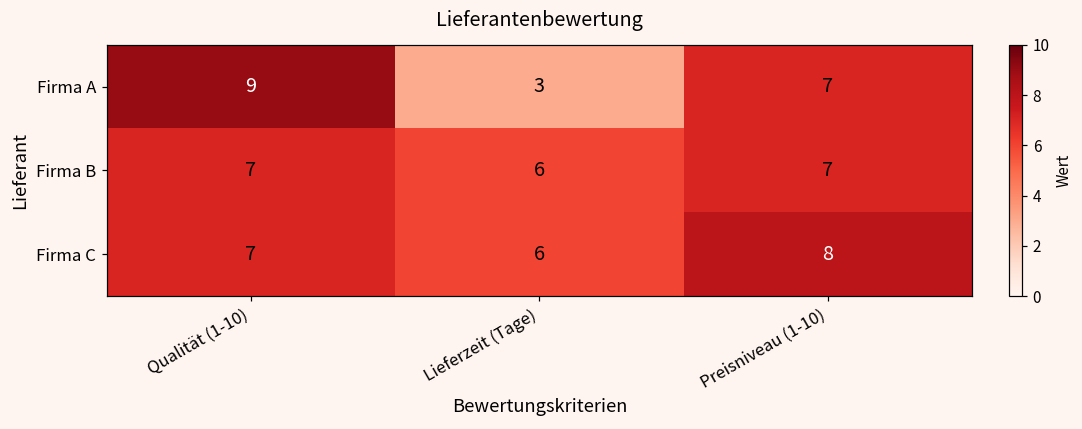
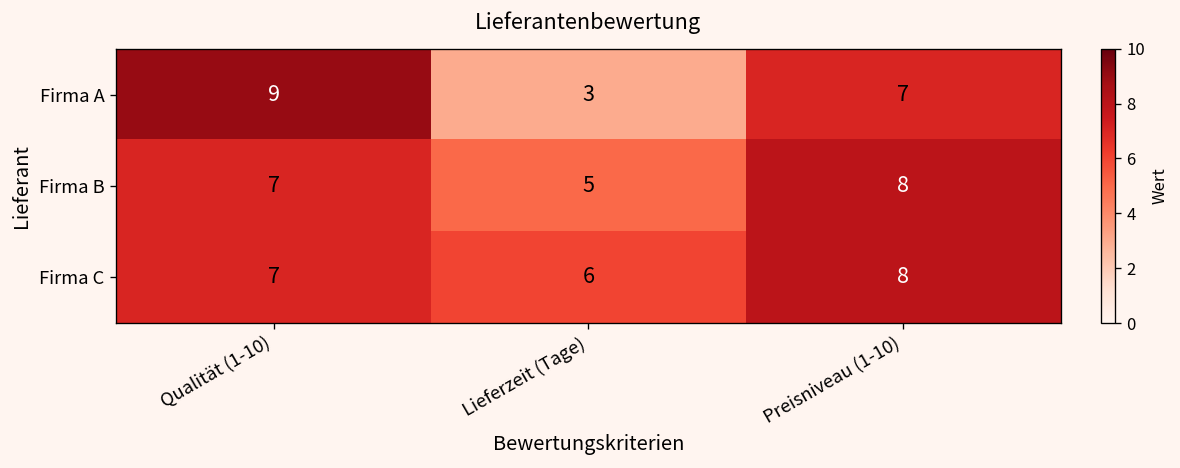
Firma B, Lieferzeit (Tage): 6 -> 5
Firma B, Preisniveau (1-10): 7 -> 8
